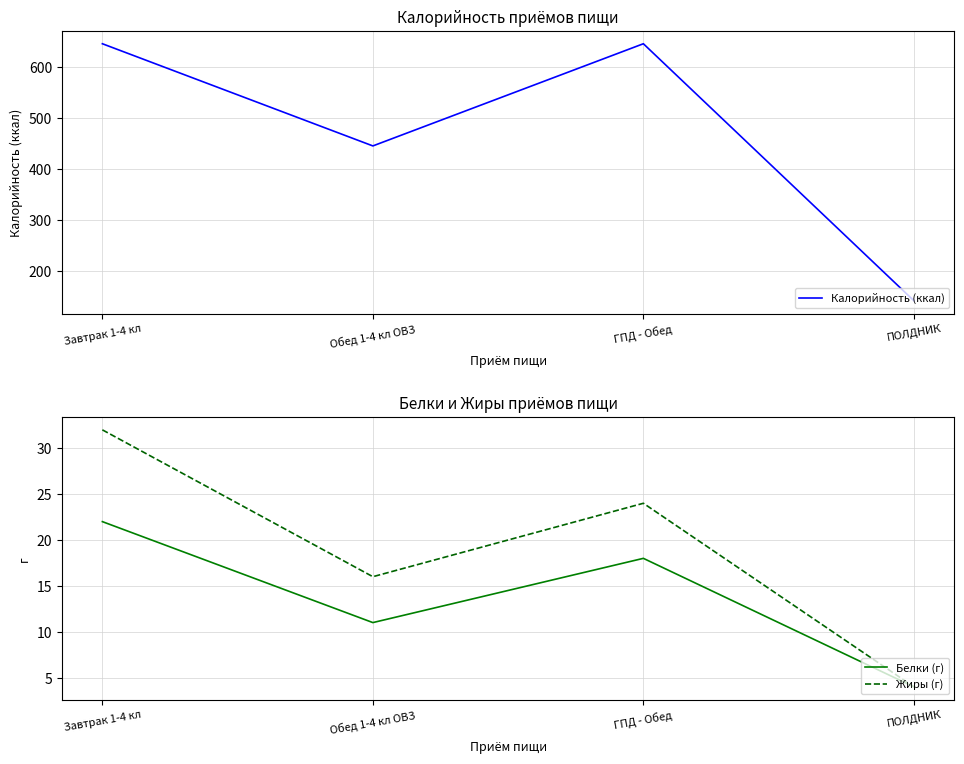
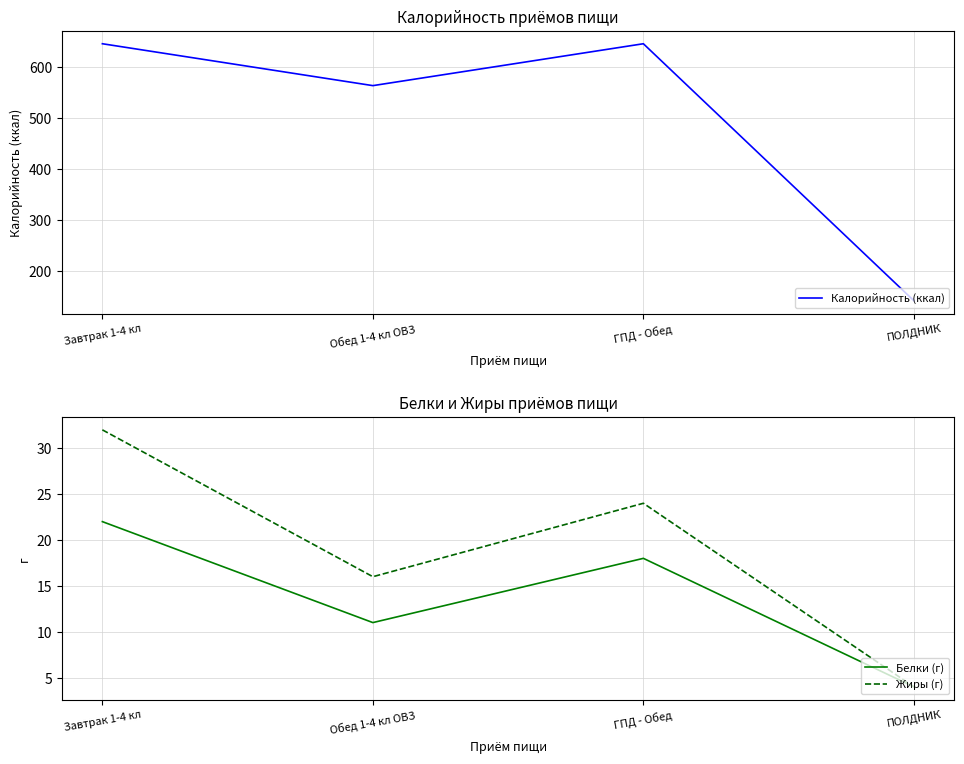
Калорийность приёмов пищи, Обед 1-4 кл ОВЗ: 450 -> 560
